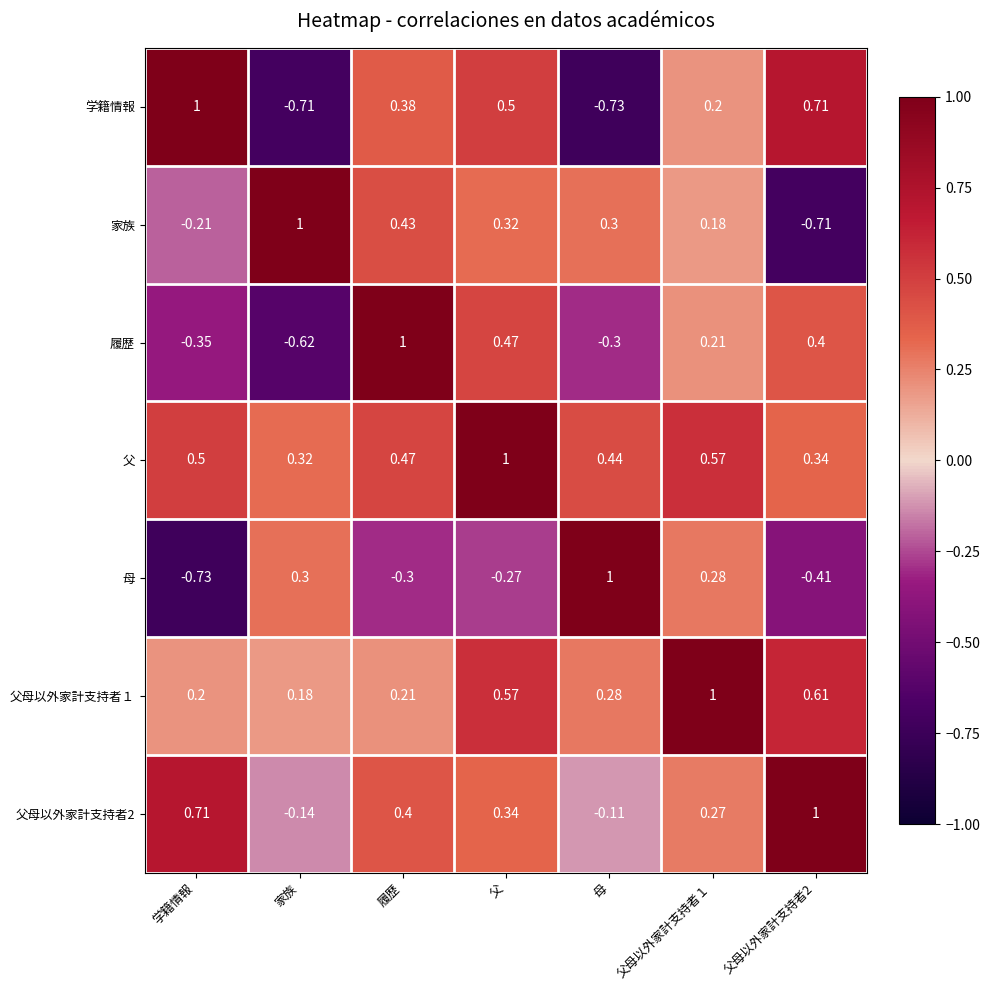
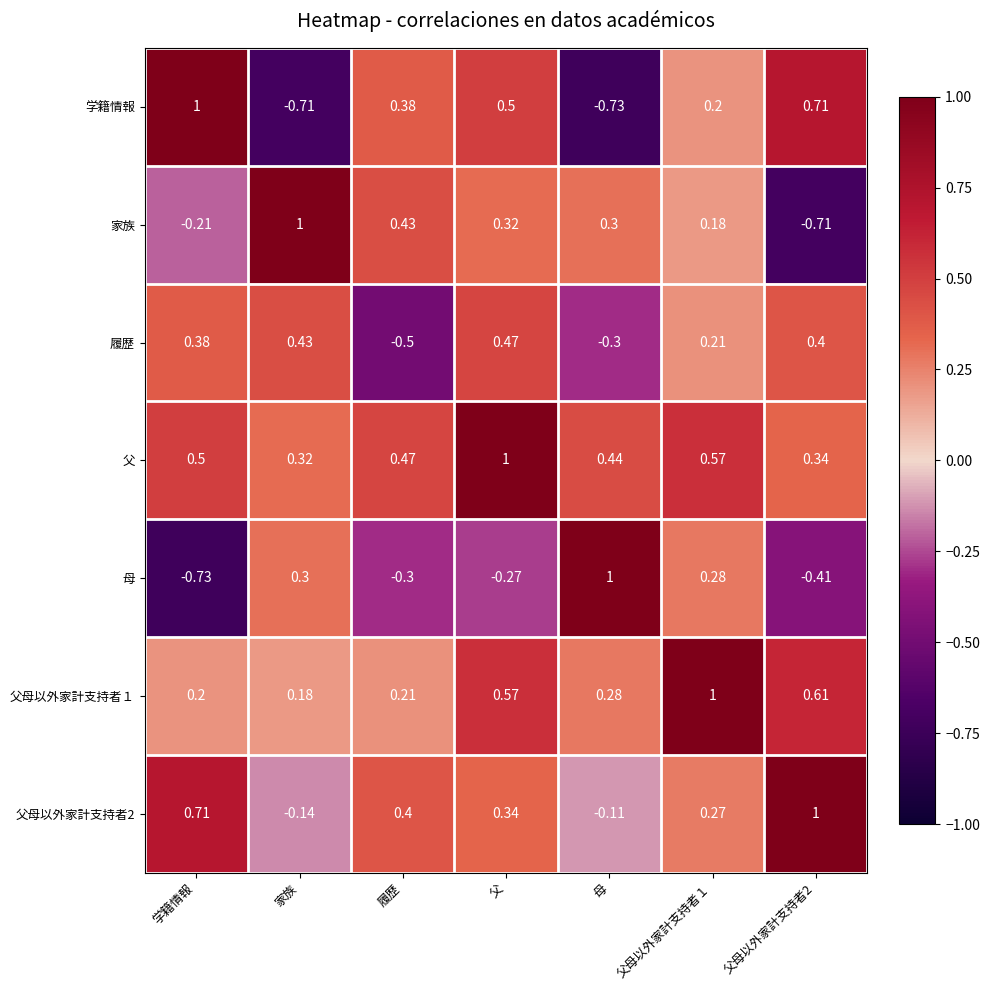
履歴, 学籍情報: -0.35 -> 0.38
履歴, 家族: -0.62 -> 0.43
履歴, 履歴: 1 -> -0.5
